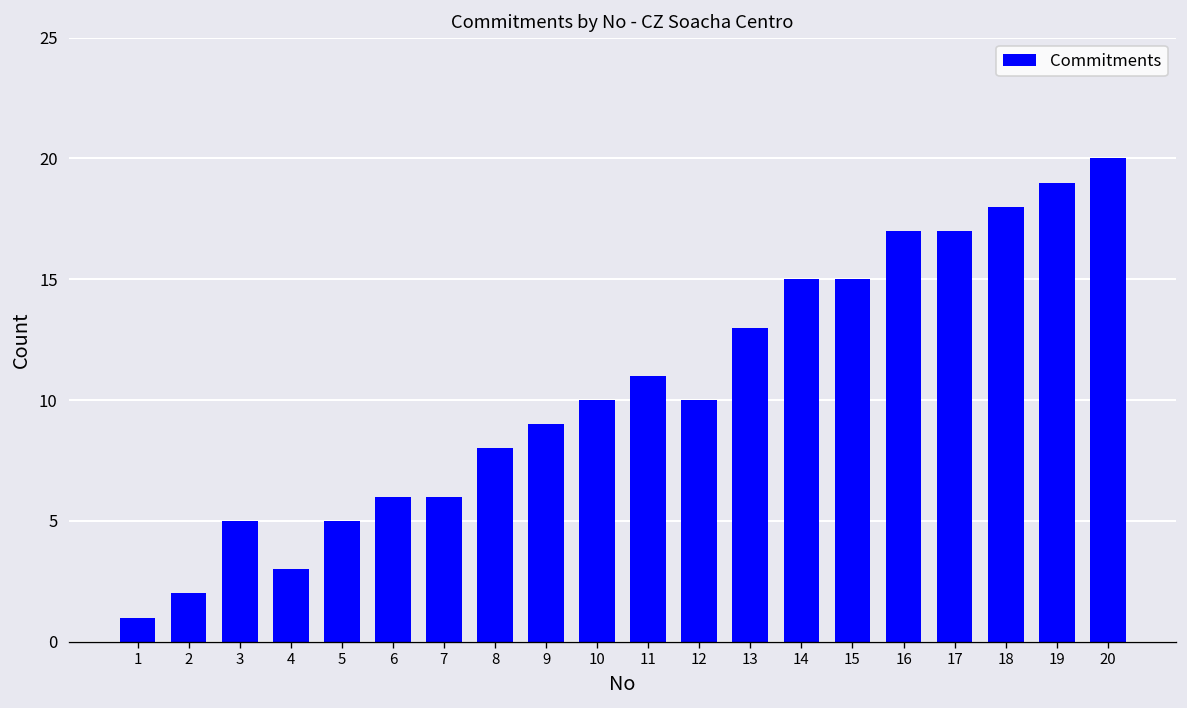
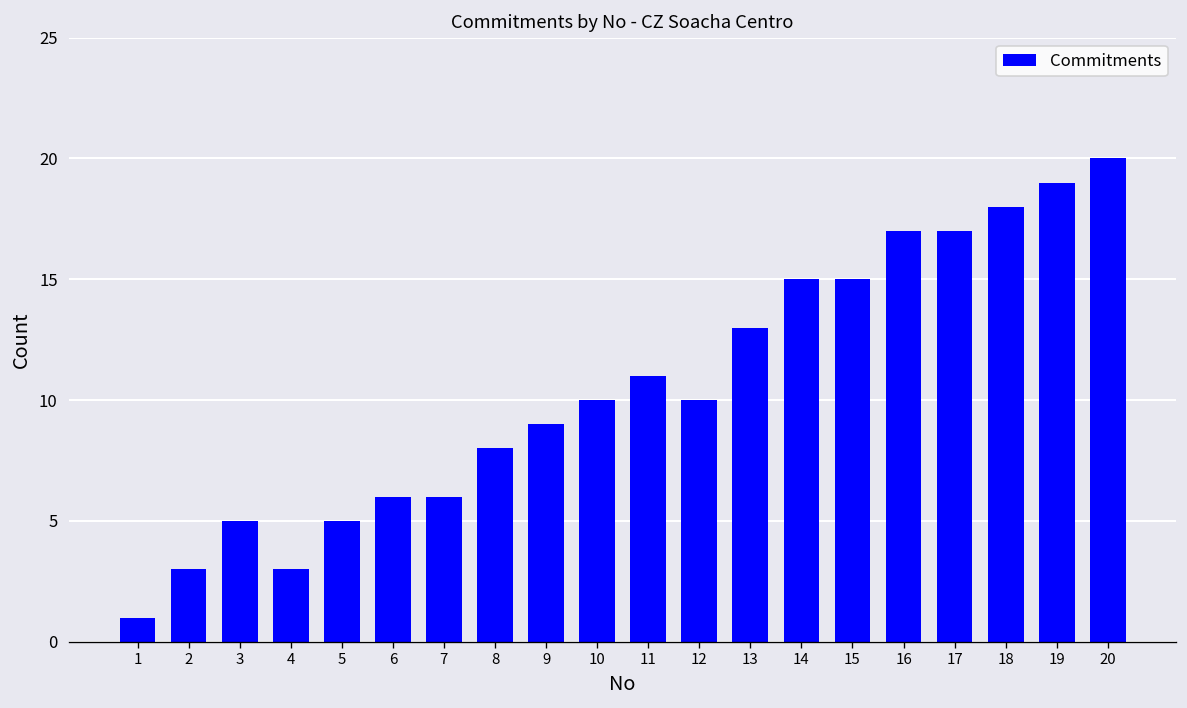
2: 2 -> 3
